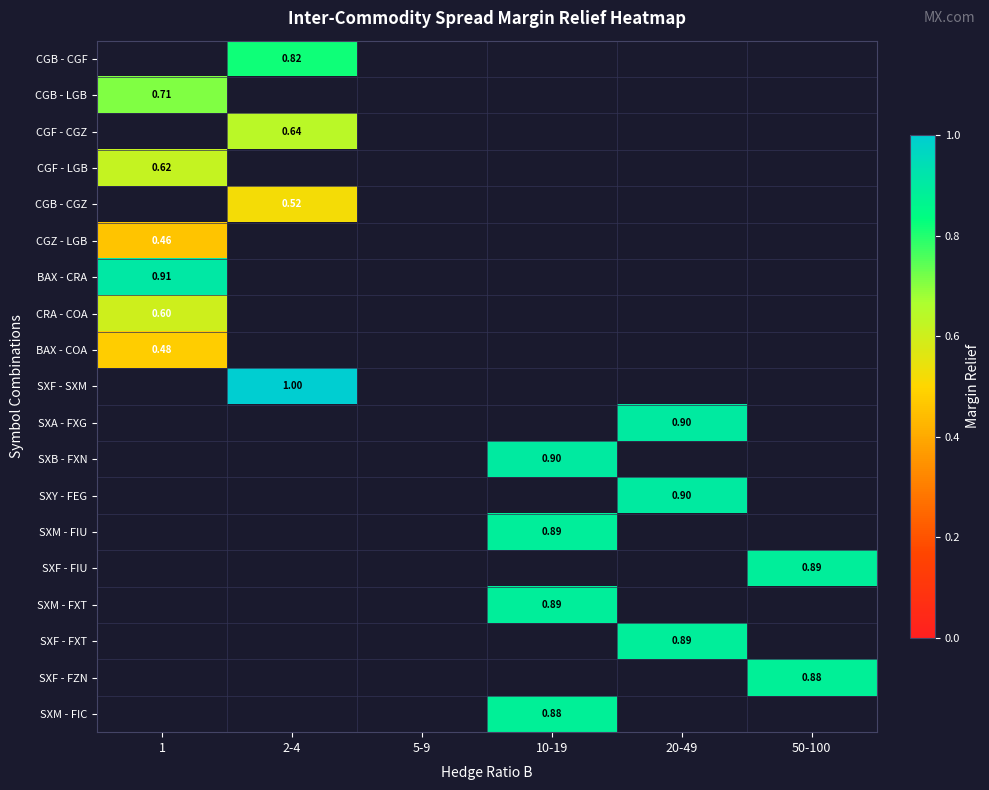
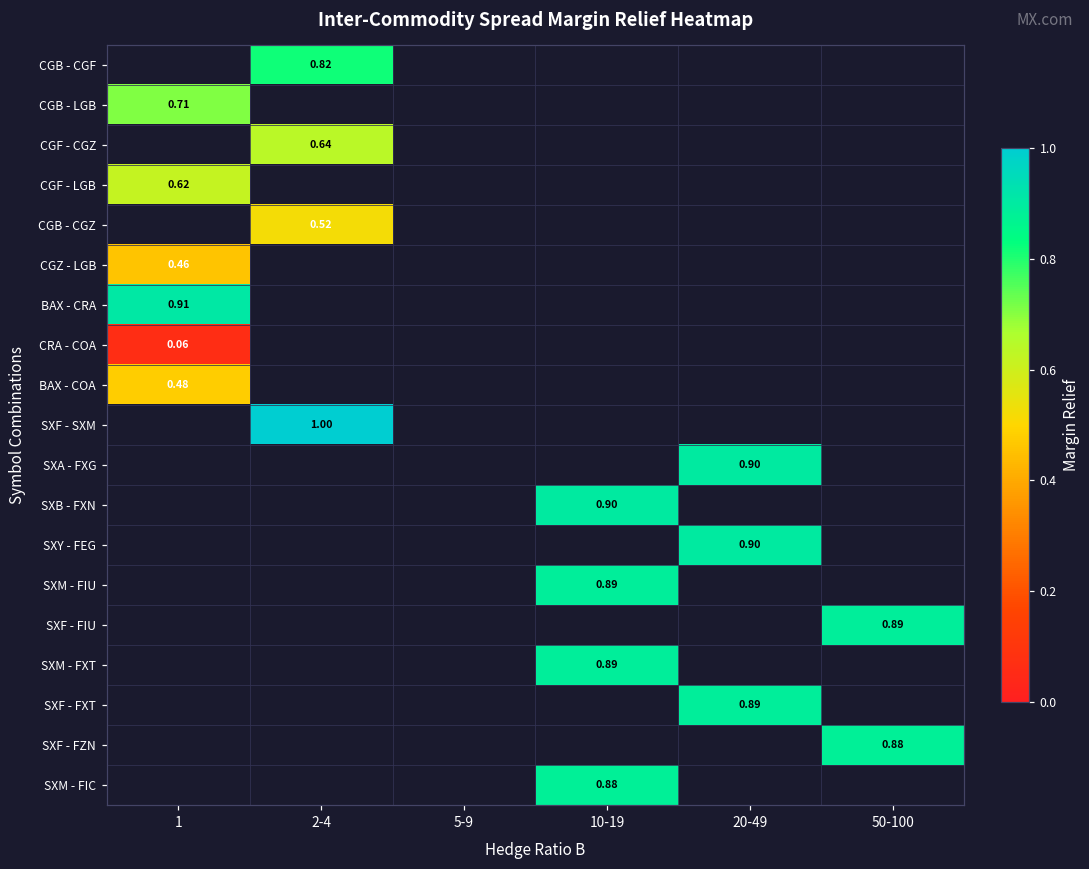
CRA - COA, 1: 0.60 -> 0.06
